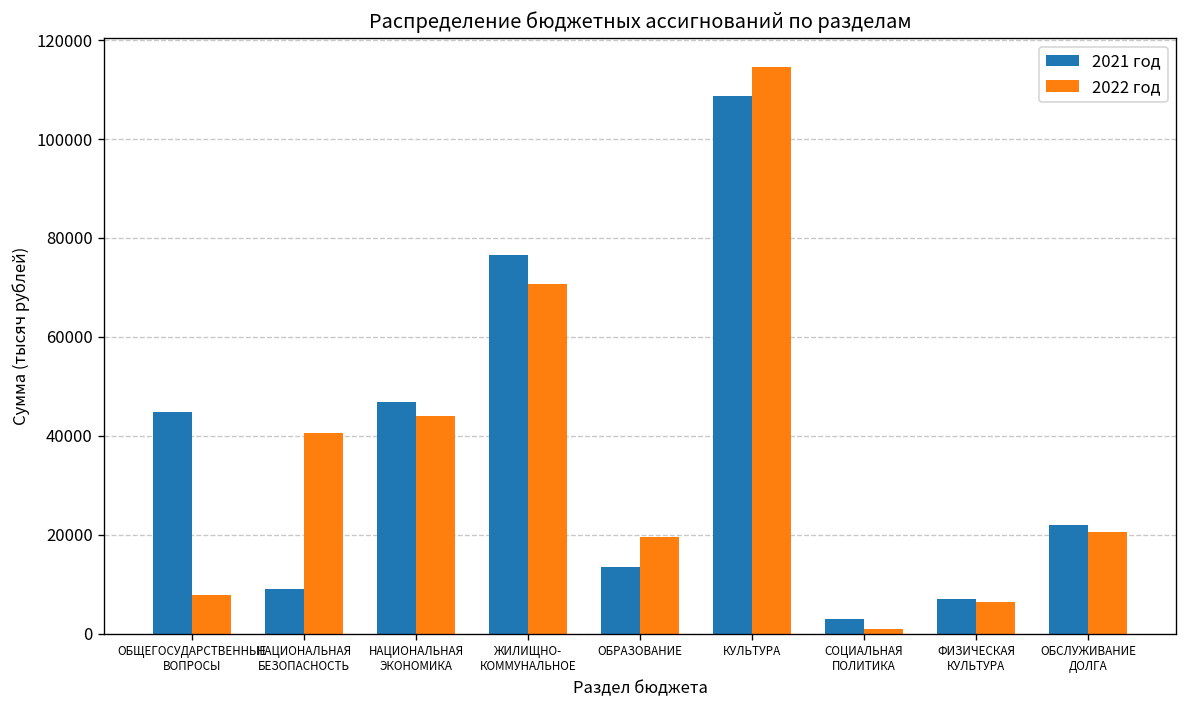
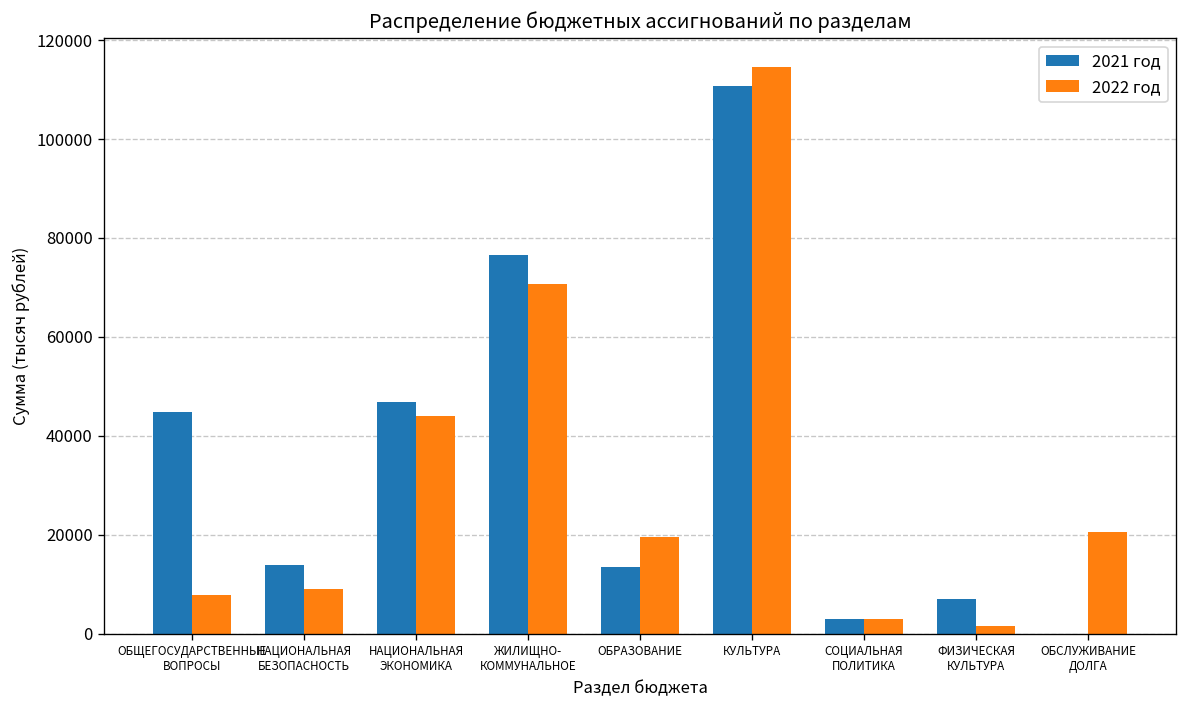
2021 год, НАЦИОНАЛЬНАЯ БЕЗОПАСНОСТЬ: 9000 -> 14000
2022 год, НАЦИОНАЛЬНАЯ БЕЗОПАСНОСТЬ: 40000 -> 9000
2021 год, КУЛЬТУРА: 109000 -> 111000
2022 год, СОЦИАЛЬНАЯ ПОЛИТИКА: 1000 -> 3000
2022 год, ФИЗИЧЕСКАЯ КУЛЬТУРА: 6000 -> 1000
2021 год, ОБСЛУЖИВАНИЕ ДОЛГА: 22000 -> 0
